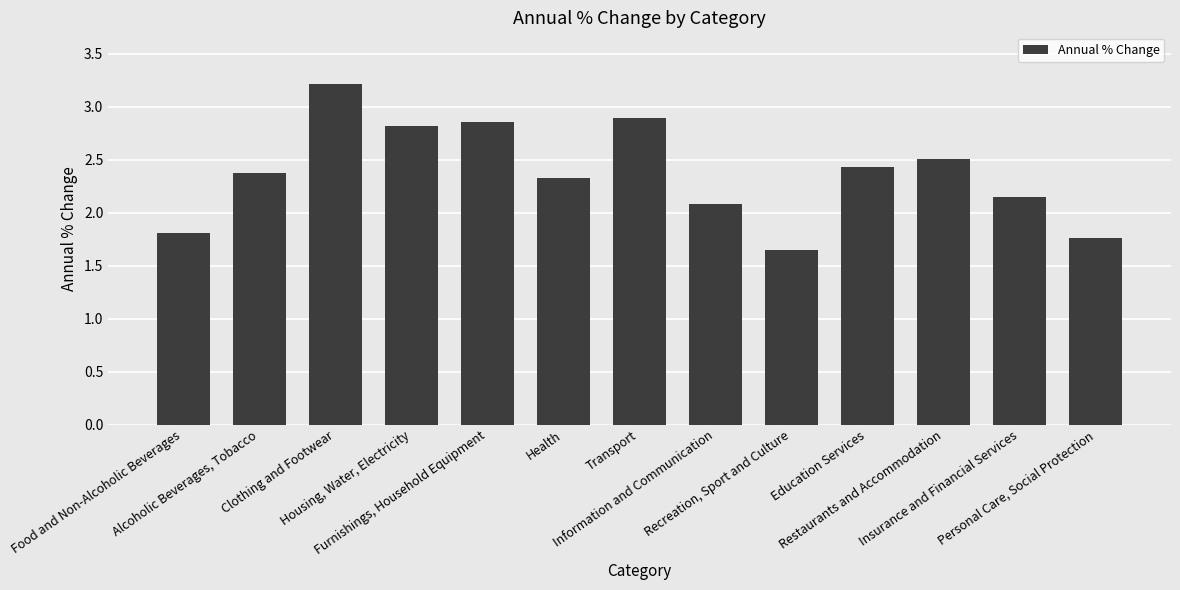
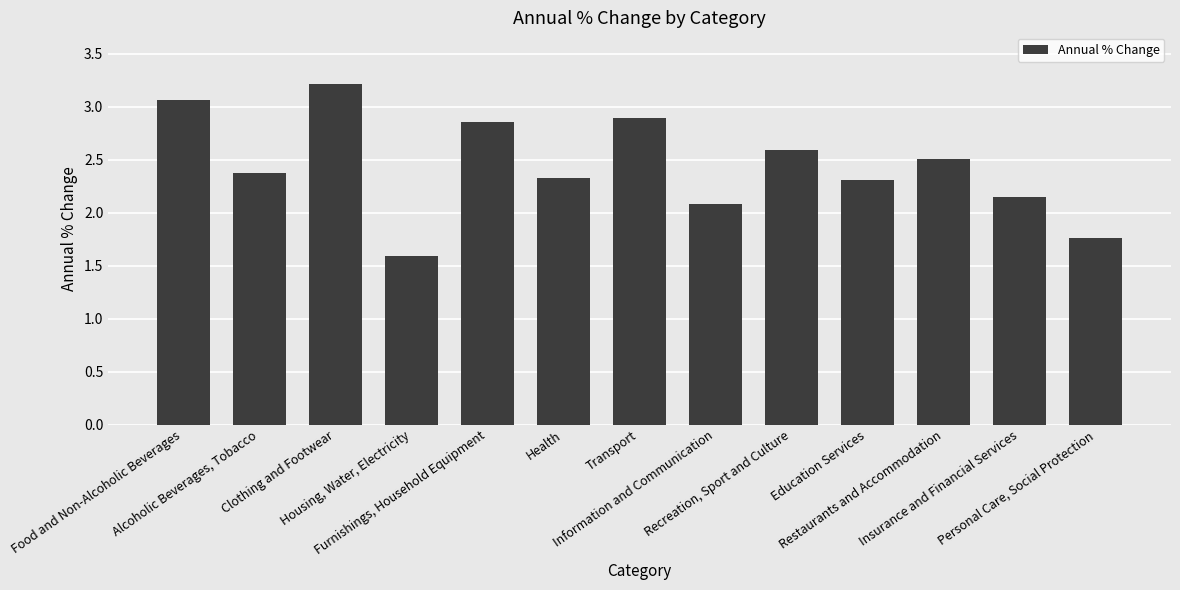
Food and Non-Alcoholic Beverages: 1.80 -> 3.07
Housing, Water, Electricity: 2.82 -> 1.59
Recreation, Sport and Culture: 1.65 -> 2.59
Education Services: 2.43 -> 2.30
